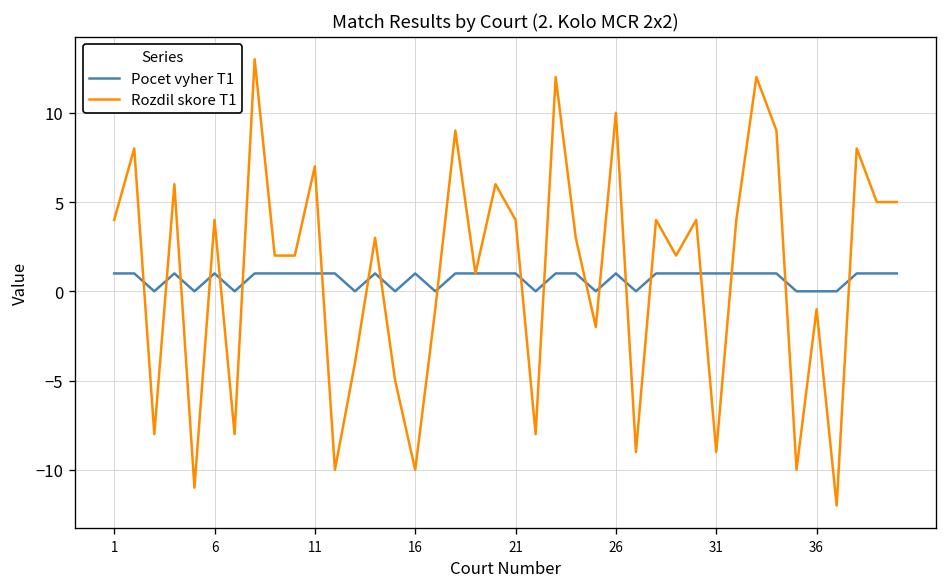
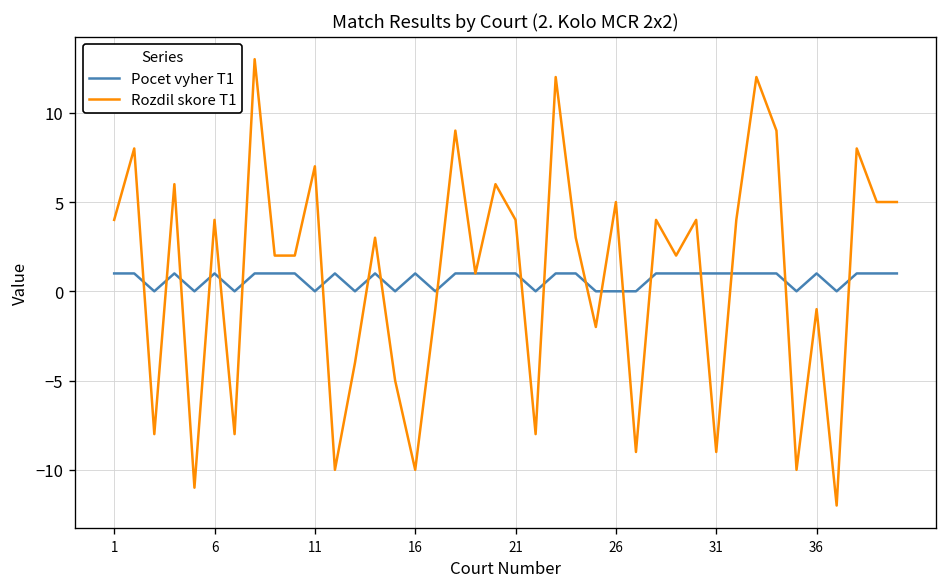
Pocet vyher T1, 11: 1 -> 0
Pocet vyher T1, 26: 1 -> 0
Rozdil skore T1, 26: 10 -> 5
Pocet vyher T1, 36: 0 -> 1
